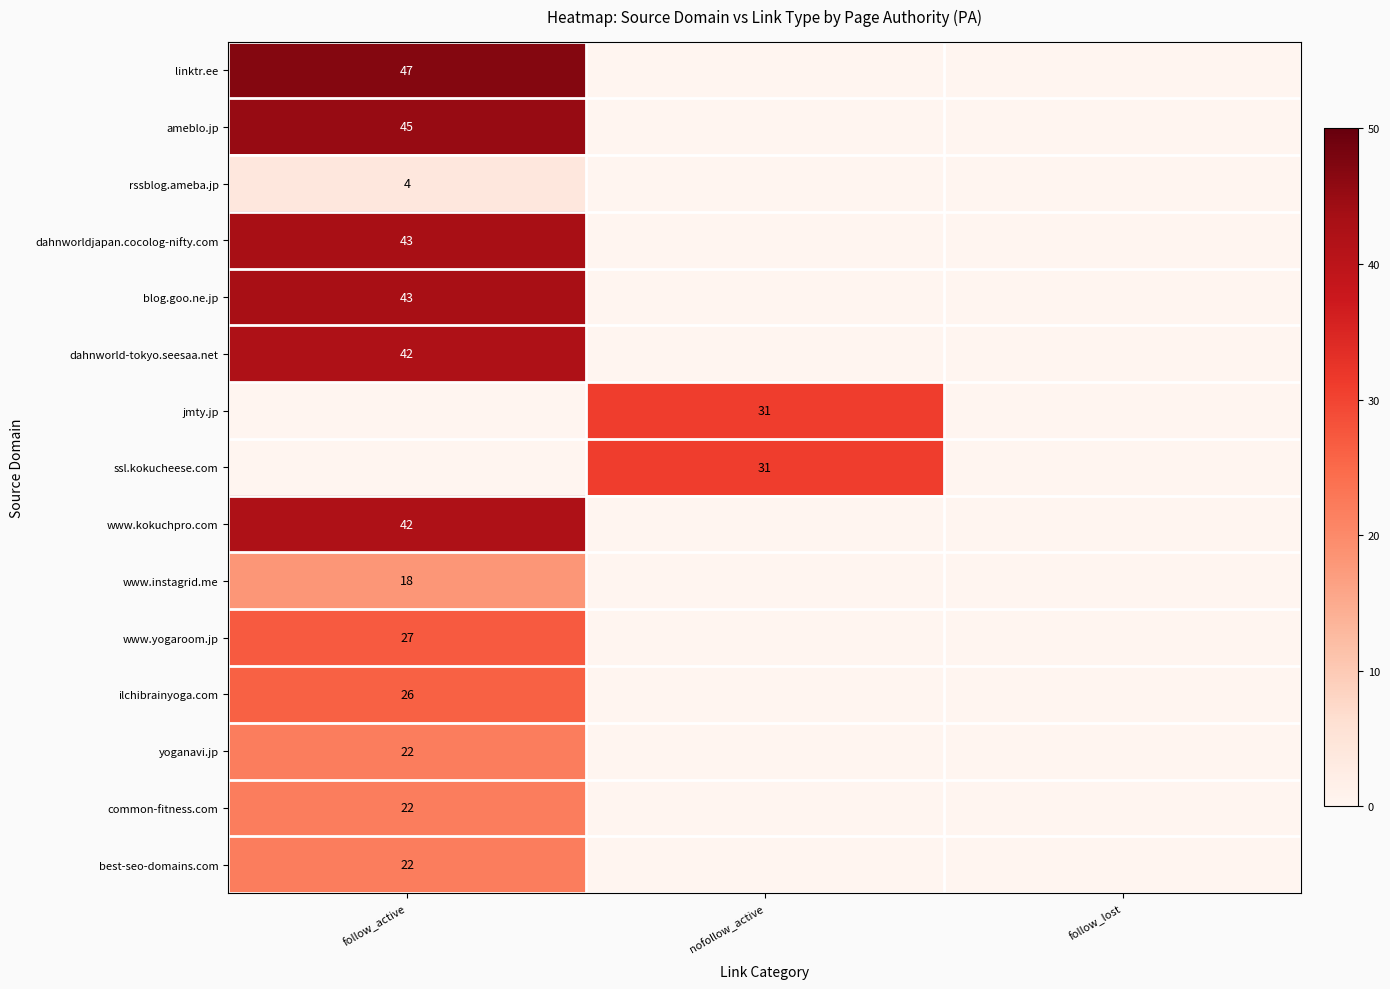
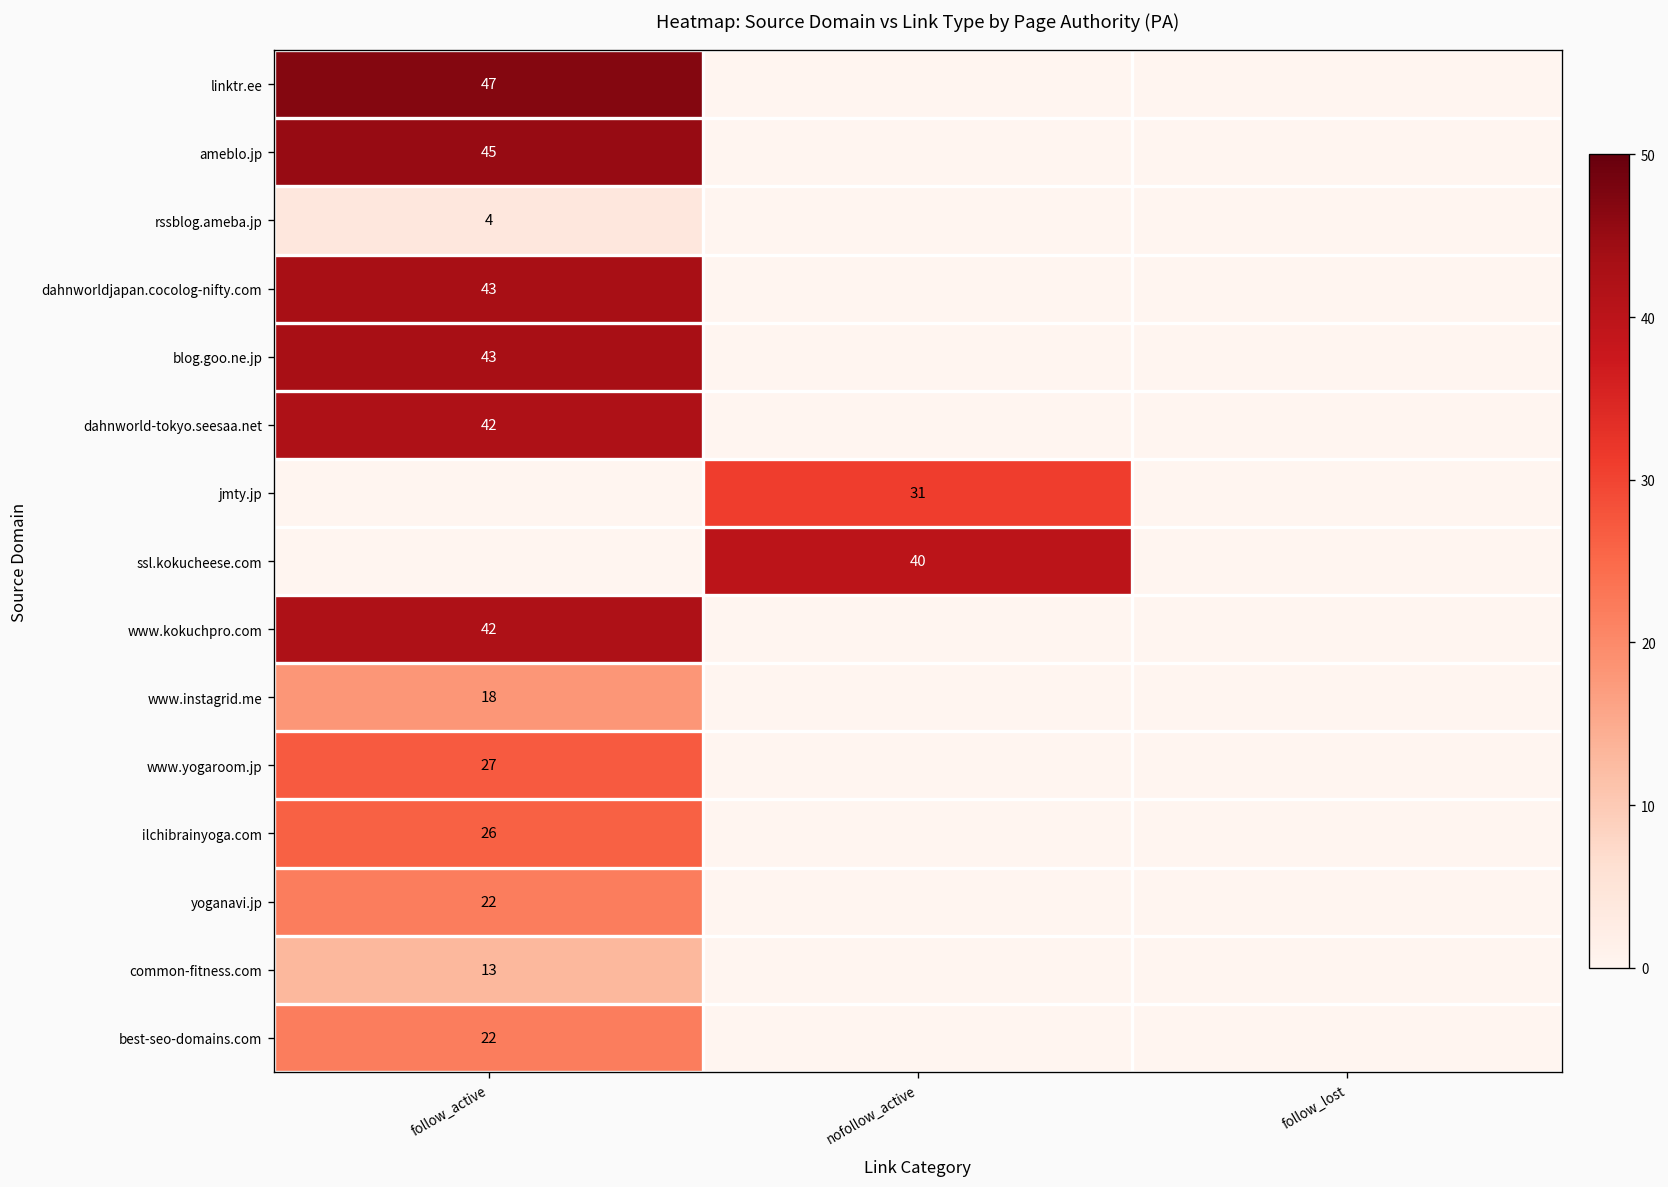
ssl.kokucheese.com, nofollow_active: 31 -> 40
common-fitness.com, follow_active: 22 -> 13
